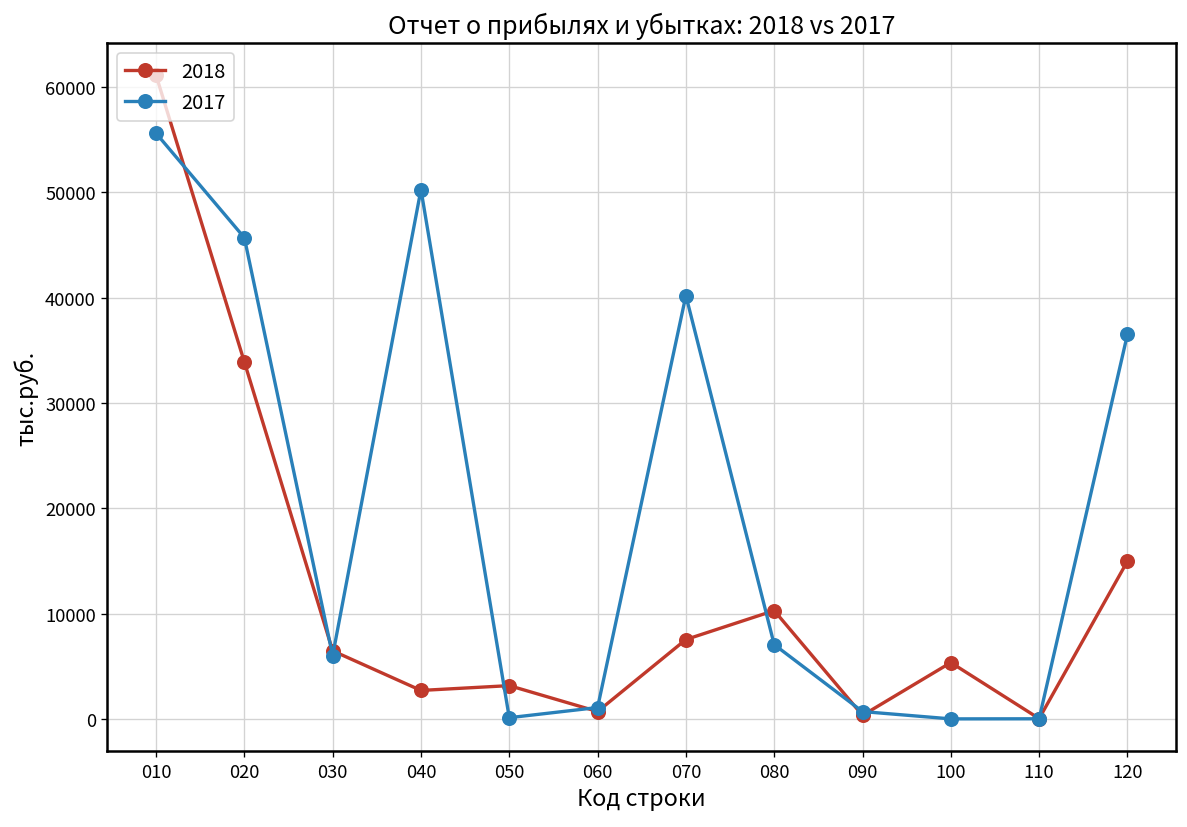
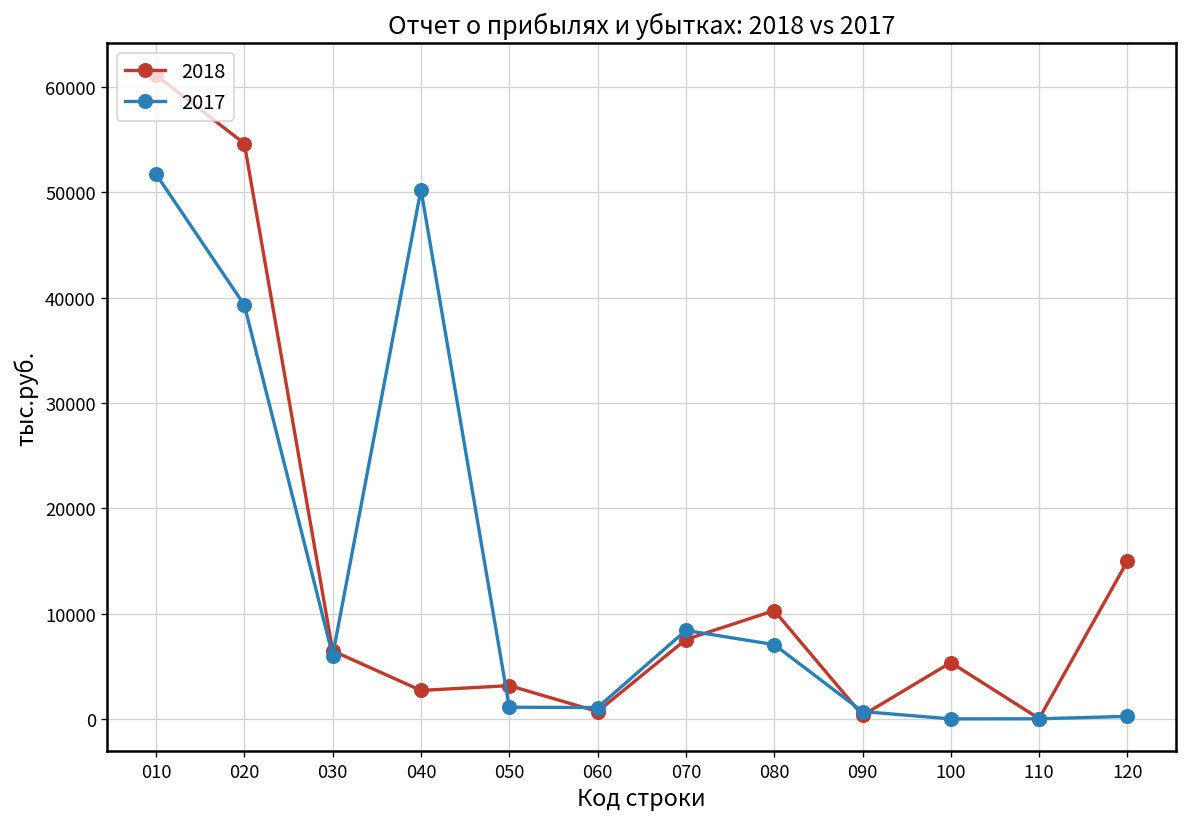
2017, 010: 56000 -> 52000
2018, 020: 34000 -> 55000
2017, 020: 46000 -> 39000
2017, 050: 0 -> 1000
2017, 070: 40000 -> 8000
2017, 120: 37000 -> 0
